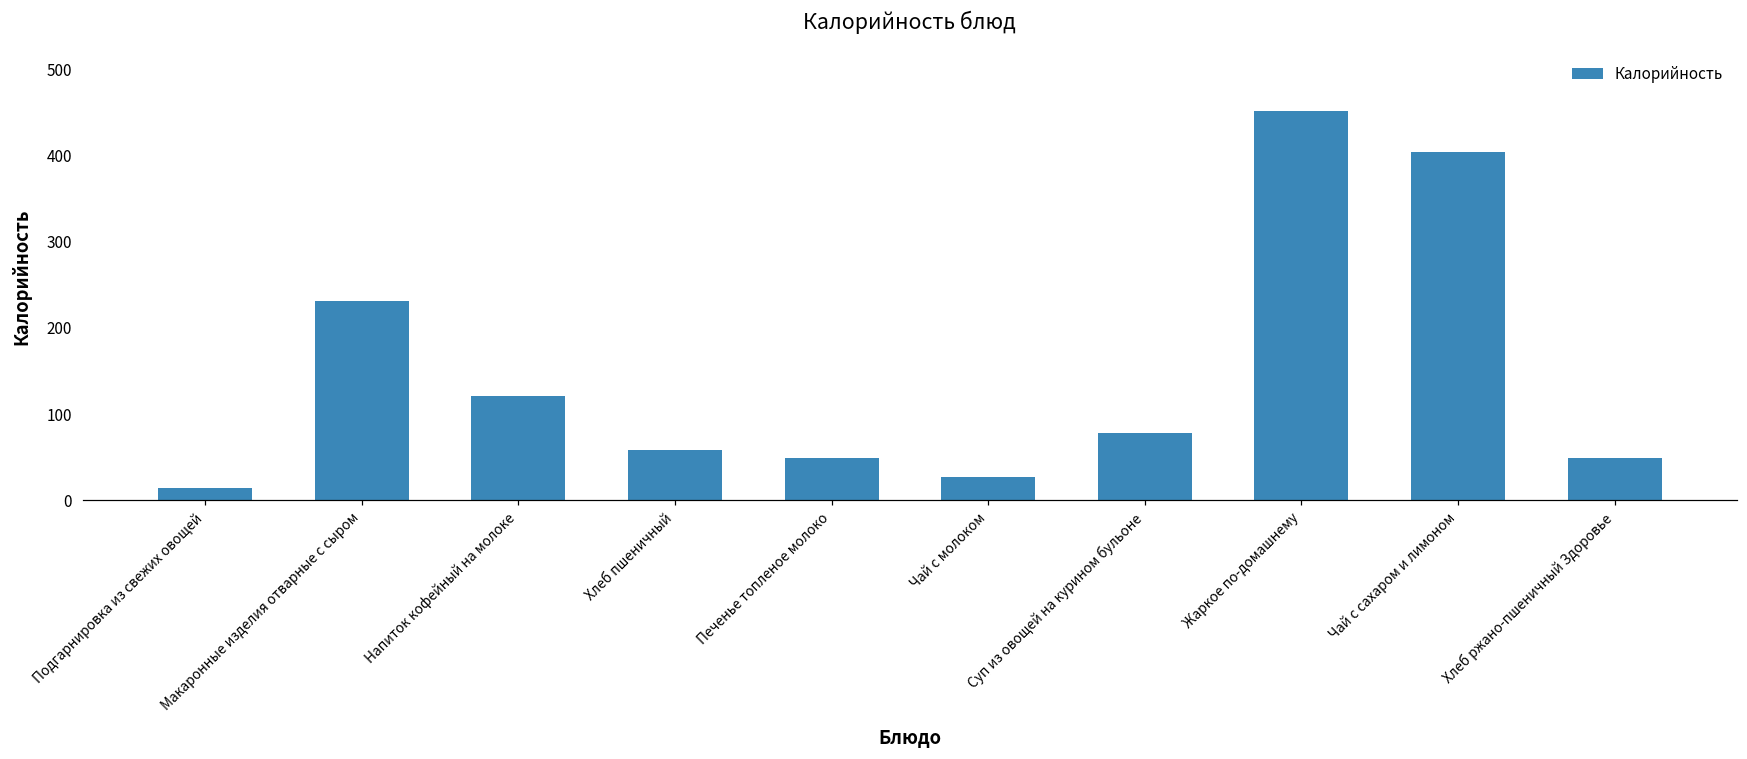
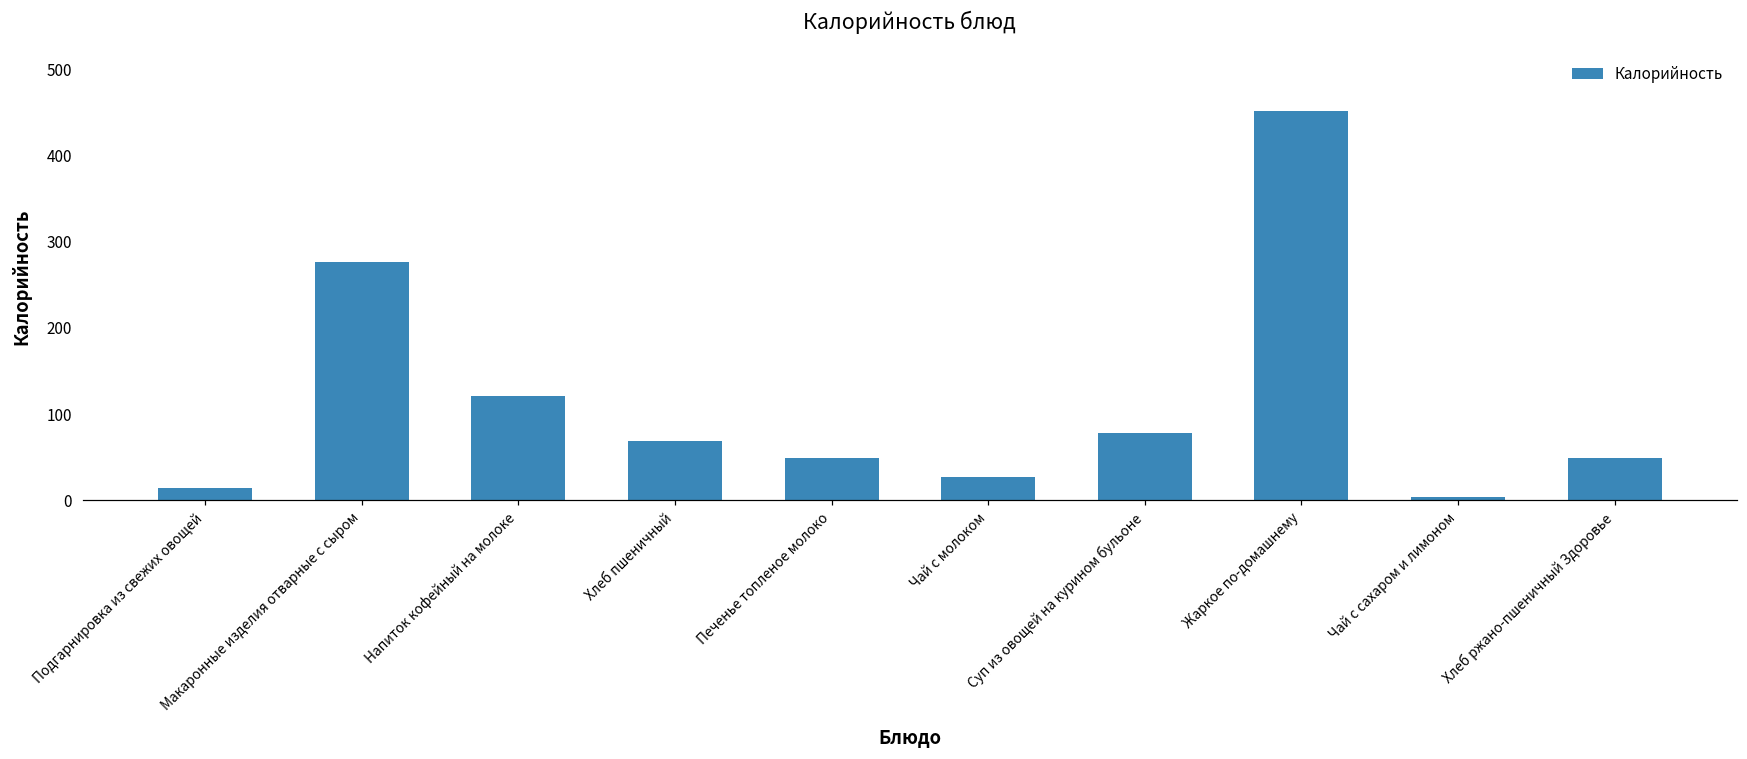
Макаронные изделия отварные с сыром: 230 -> 280
Хлеб пшеничный: 60 -> 70
Чай с сахаром и лимоном: 400 -> 0
